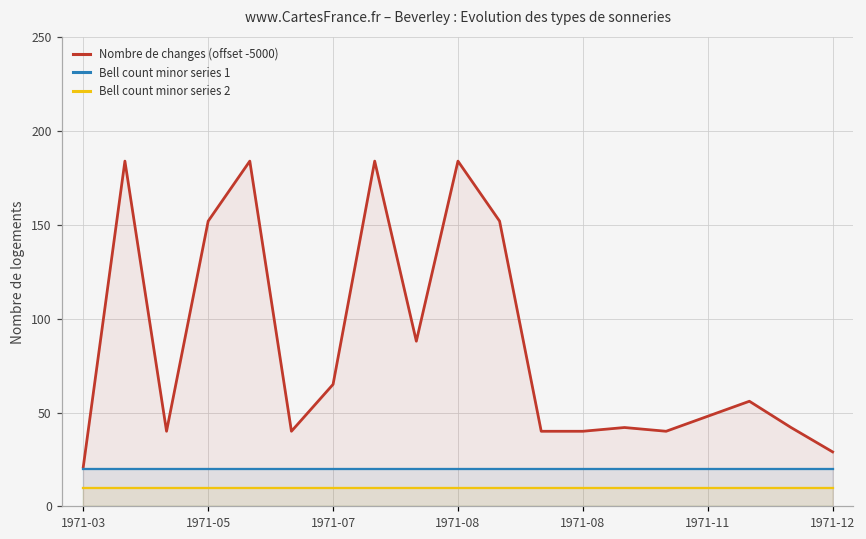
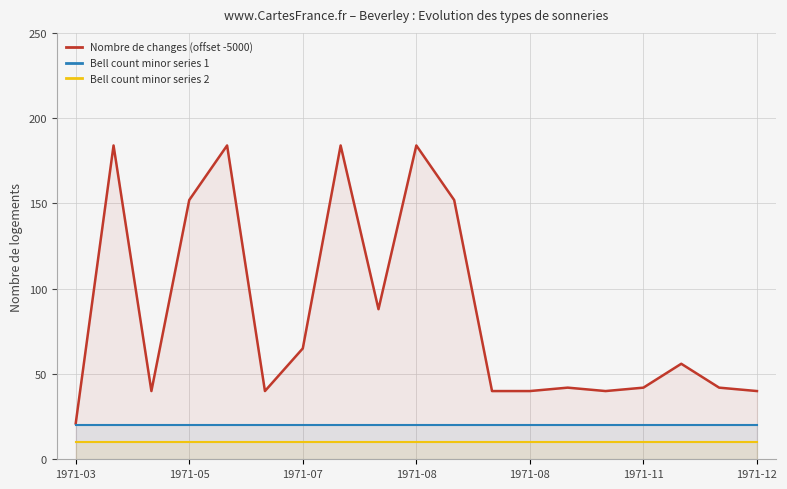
Nombre de changes (offset -5000), 1971-11: 48 -> 42
Nombre de changes (offset -5000), 1971-12: 29 -> 40
